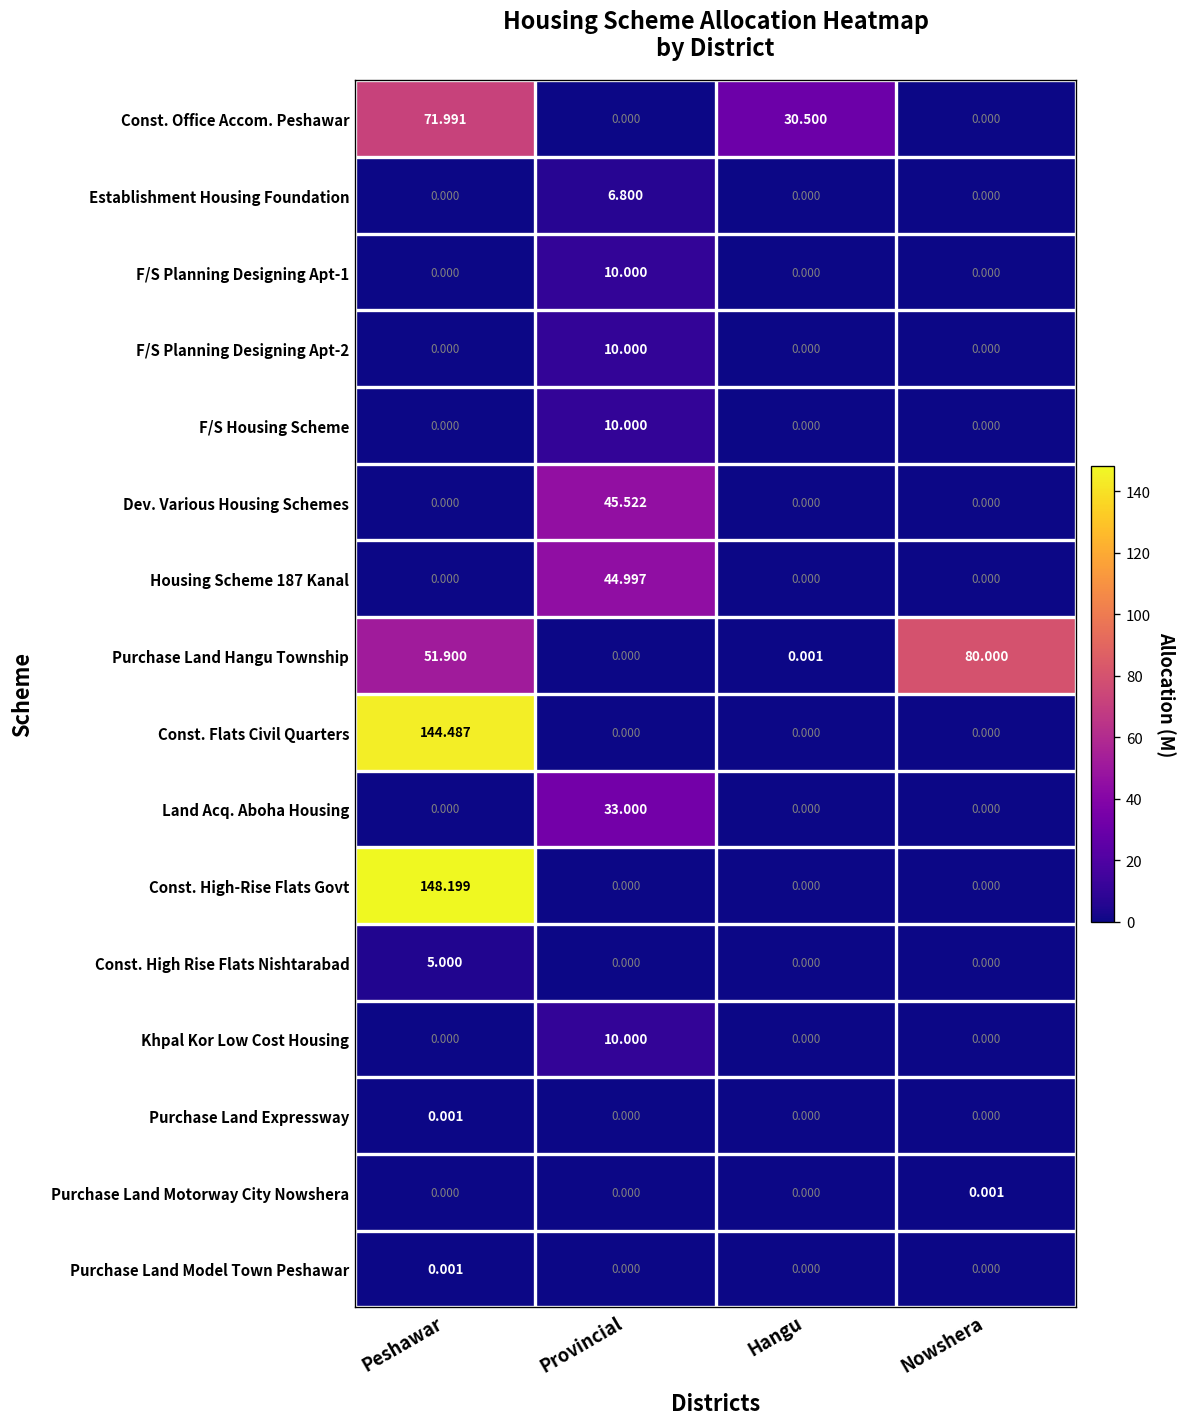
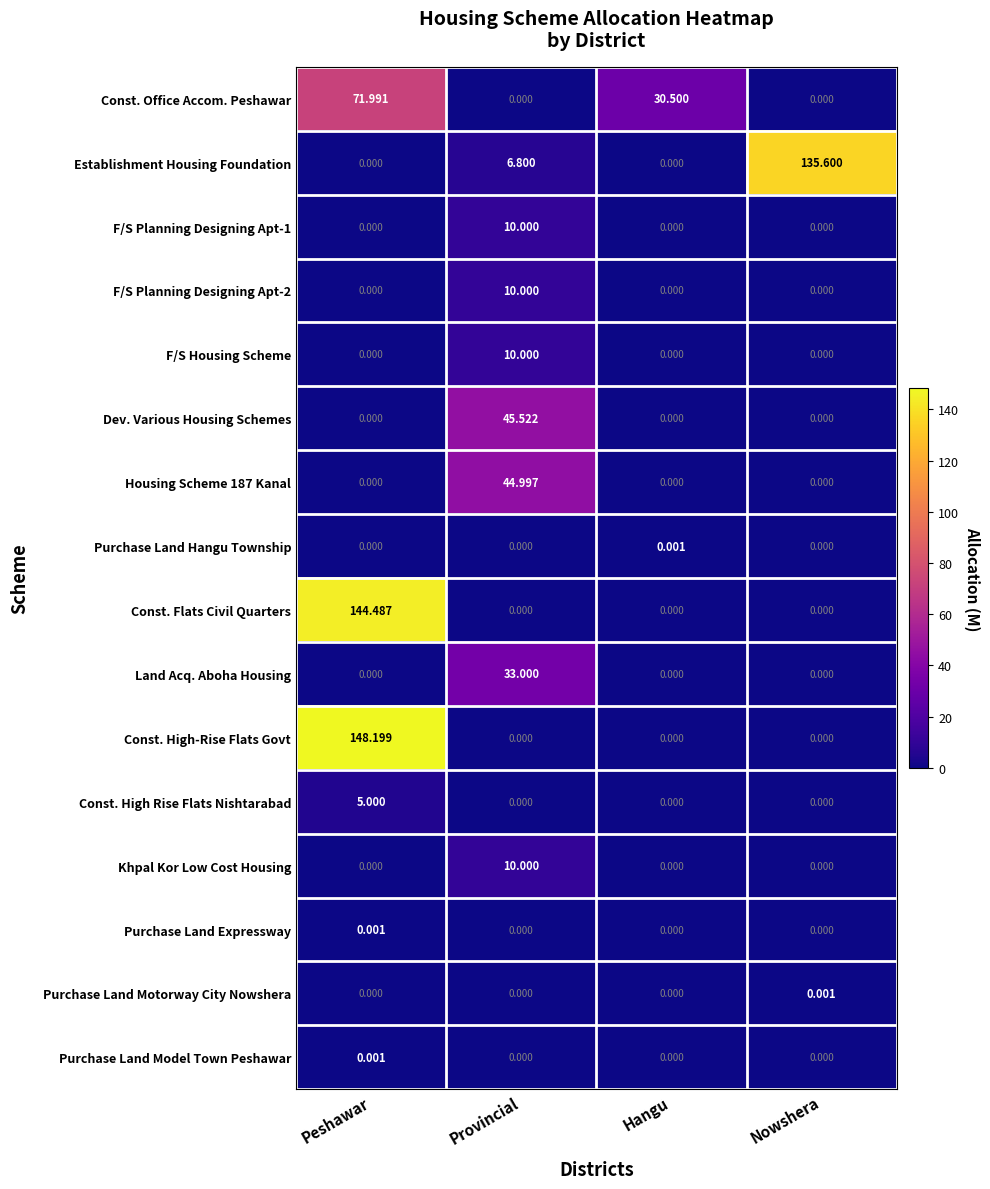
Establishment Housing Foundation, Nowshera: 0.000 -> 135.600
Purchase Land Hangu Township, Peshawar: 51.900 -> 0.000
Purchase Land Hangu Township, Nowshera: 80.000 -> 0.000
